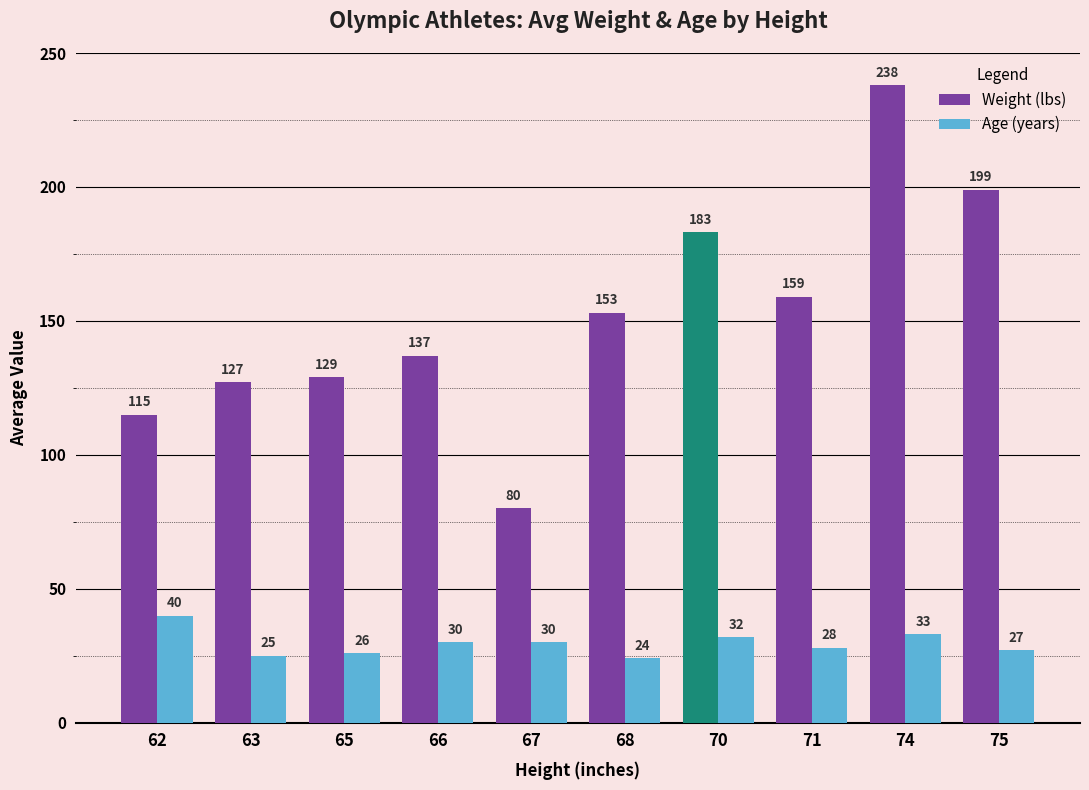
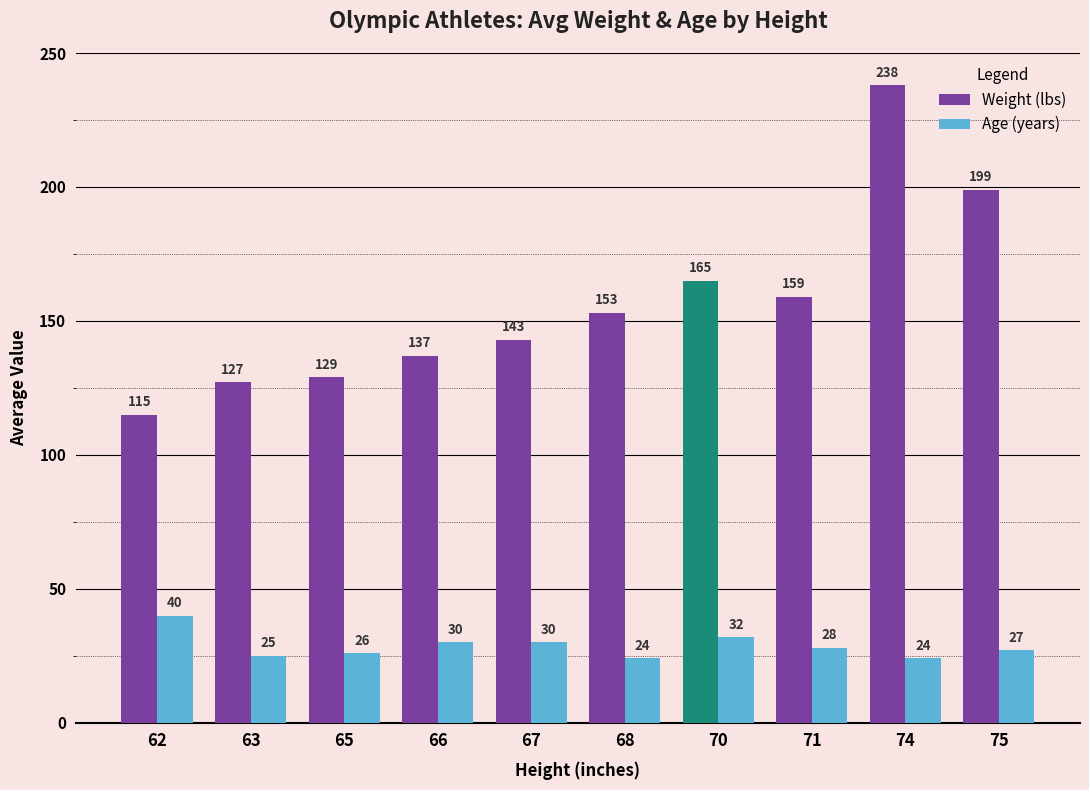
Weight (lbs), 67: 80 -> 143
Weight (lbs), 70: 183 -> 165
Age (years), 74: 33 -> 24
